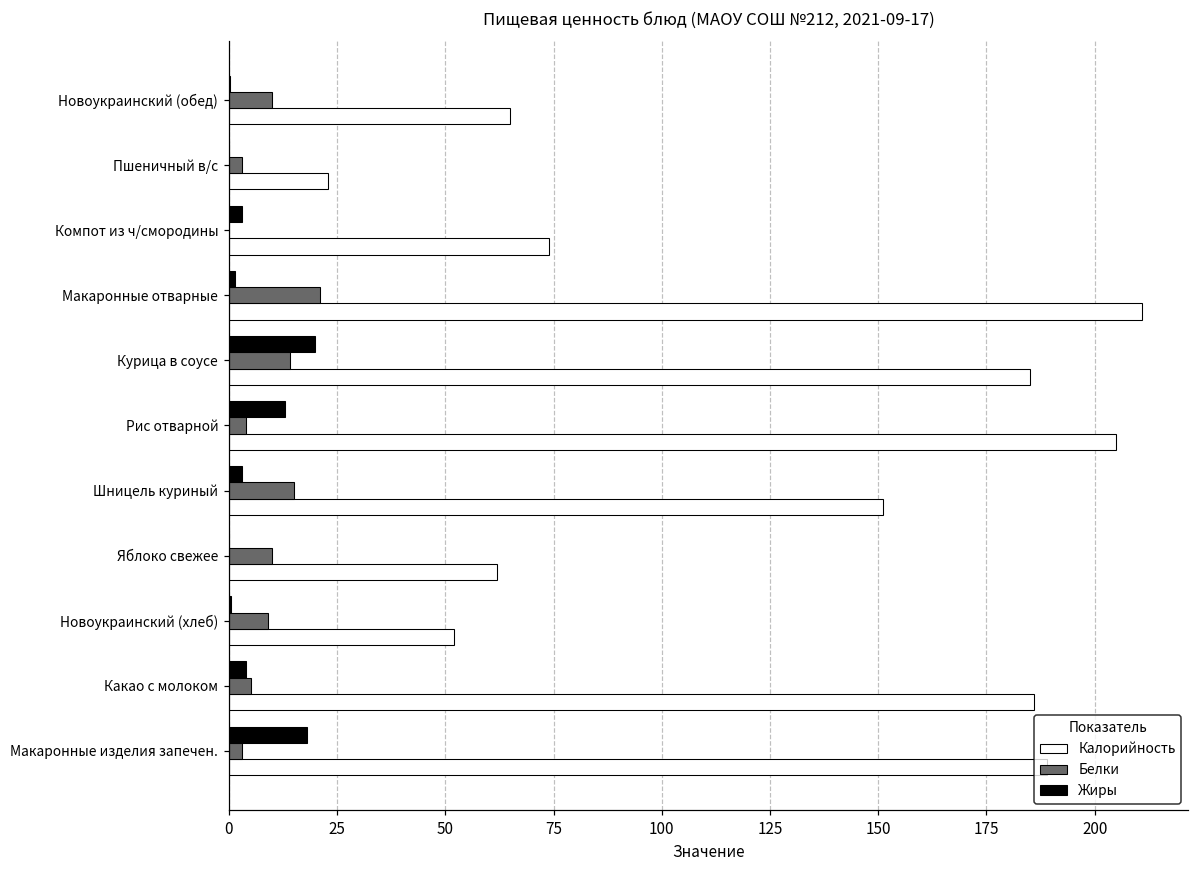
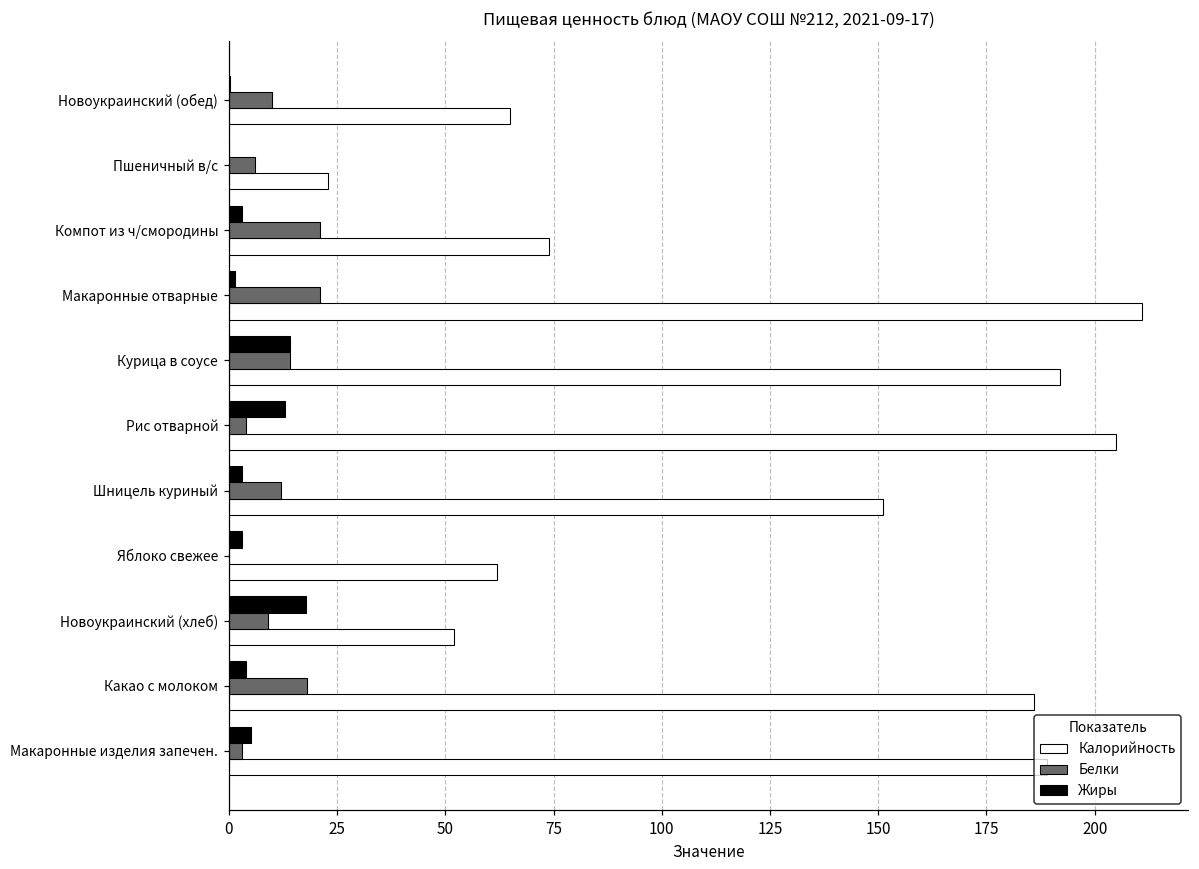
Белки, Пшеничный в/с: 3 -> 6
Белки, Компот из ч/смородины: 0 -> 21
Жиры, Курица в соусе: 20 -> 14
Калорийность, Курица в соусе: 185 -> 192
Белки, Шницель куриный: 15 -> 12
Жиры, Яблоко свежее: 0 -> 3
Белки, Яблоко свежее: 10 -> 0
Жиры, Новоукраинский (хлеб): 0 -> 18
Белки, Какао с молоком: 5 -> 18
Жиры, Макаронные изделия запечен.: 18 -> 5
